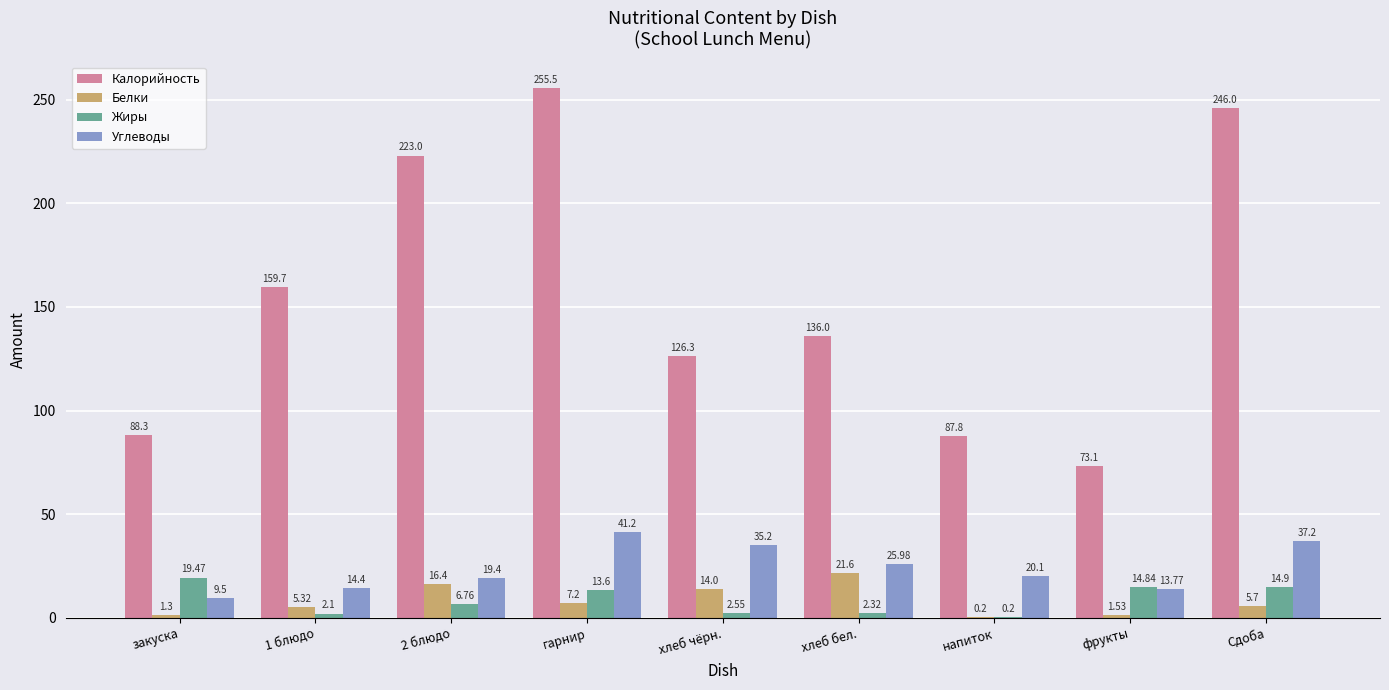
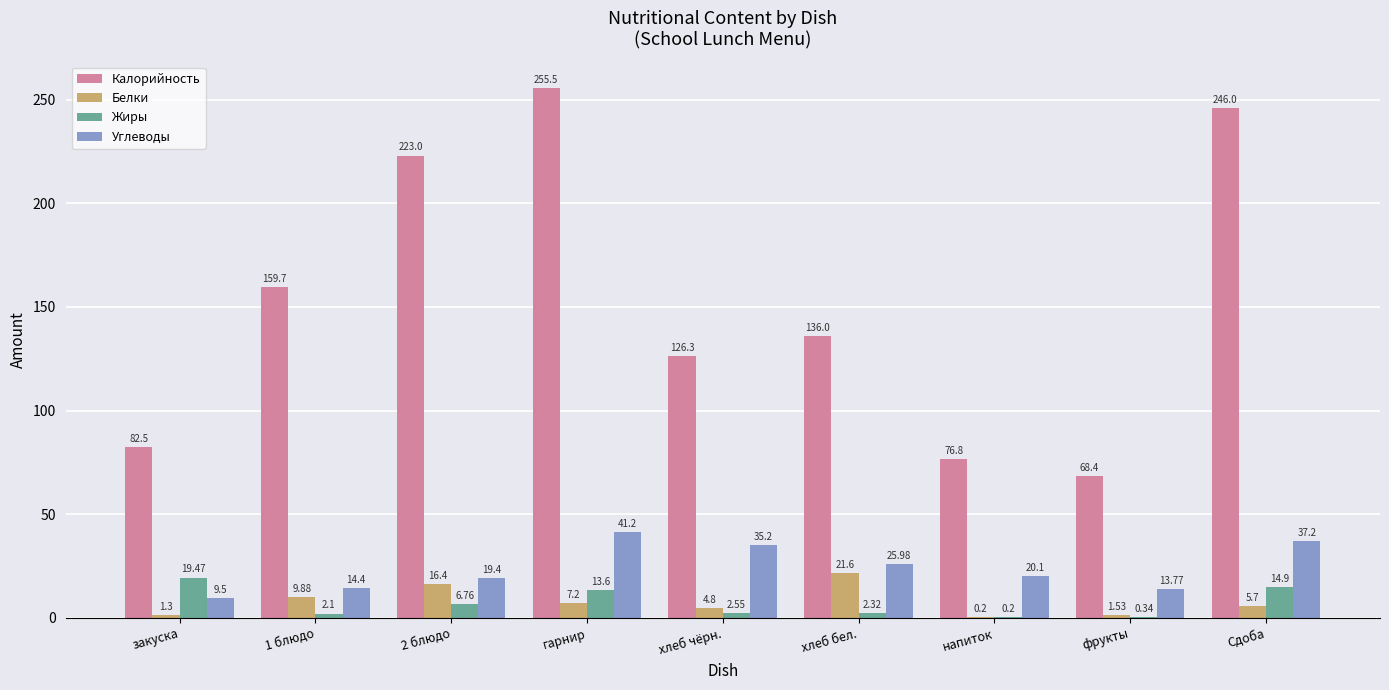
Калорийность, закуска: 88.3 -> 82.5
Белки, 1 блюдо: 5.32 -> 9.88
Белки, хлеб чёрн.: 14.0 -> 4.8
Калорийность, напиток: 87.8 -> 76.8
Калорийность, фрукты: 73.1 -> 68.4
Жиры, фрукты: 14.84 -> 0.34
